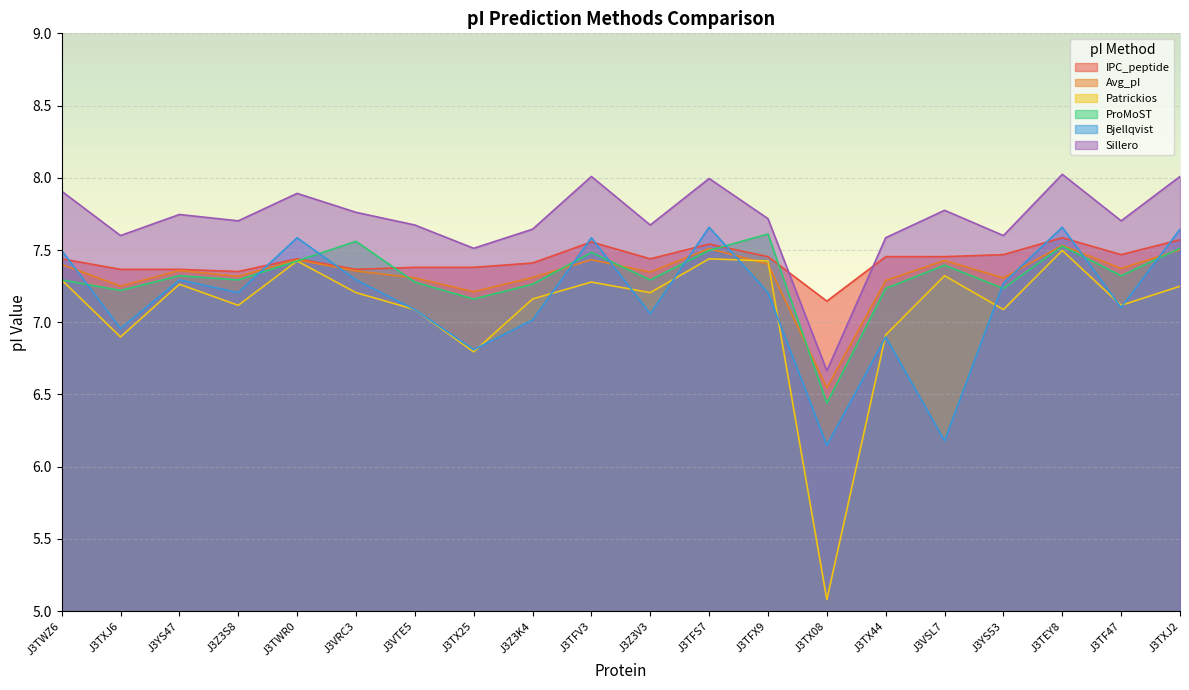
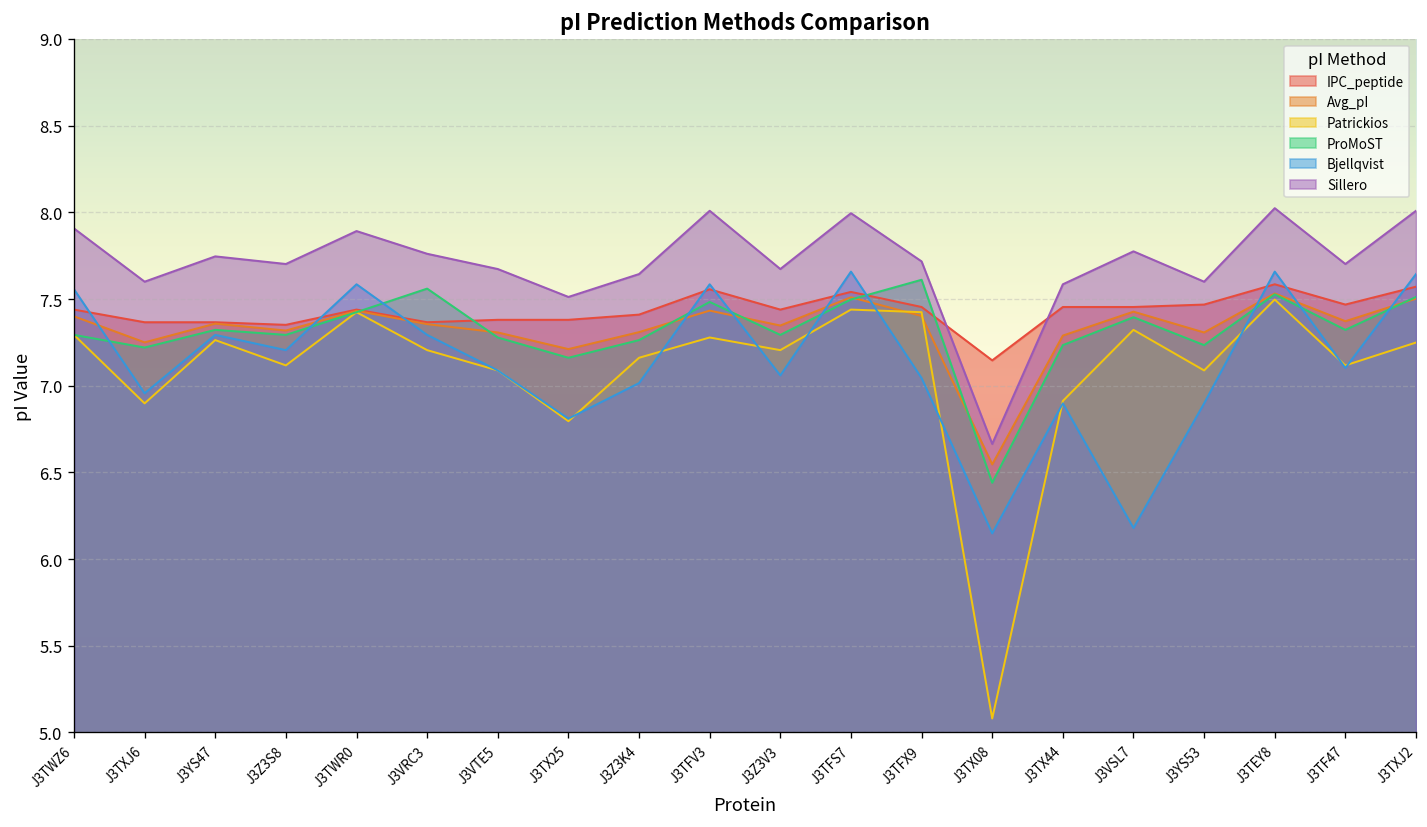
Bjellqvist, J3TWZ6: 7.50 -> 7.56
Bjellqvist, J3TFX9: 7.21 -> 7.04
Bjellqvist, J3YS53: 7.27 -> 6.90
